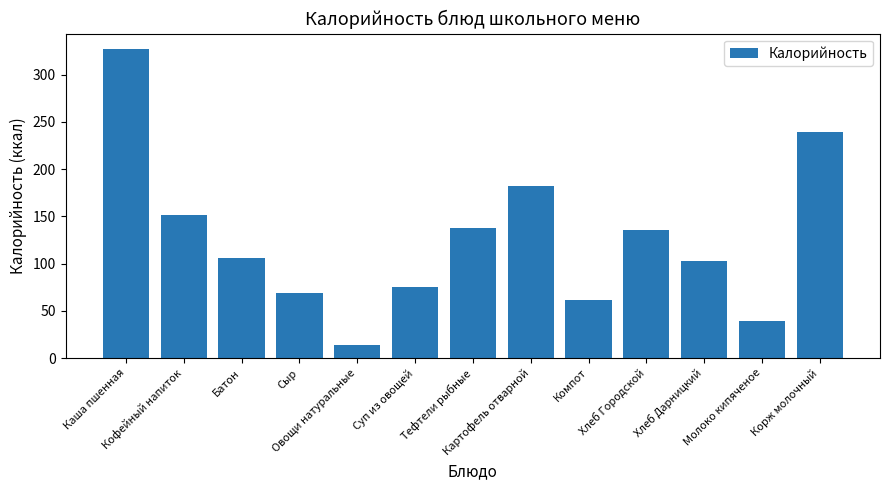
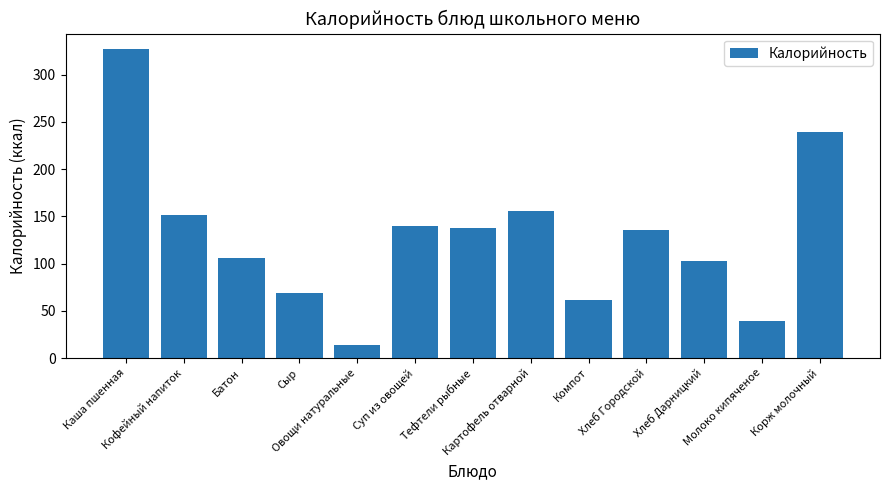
Суп из овощей: 80 -> 140
Картофель отварной: 180 -> 160
